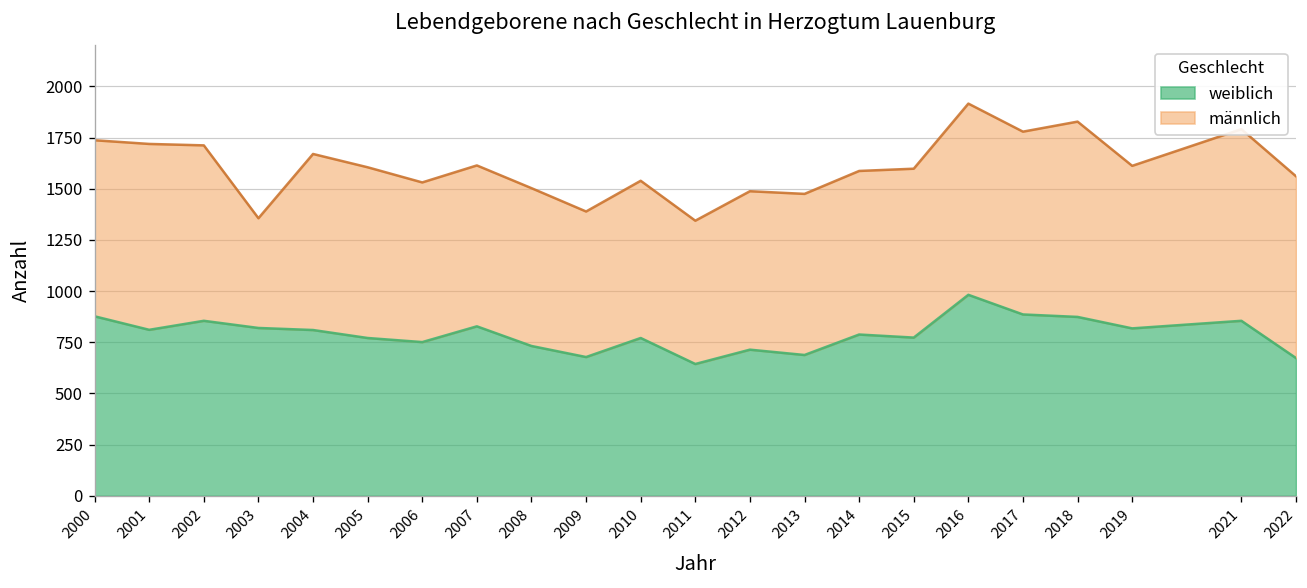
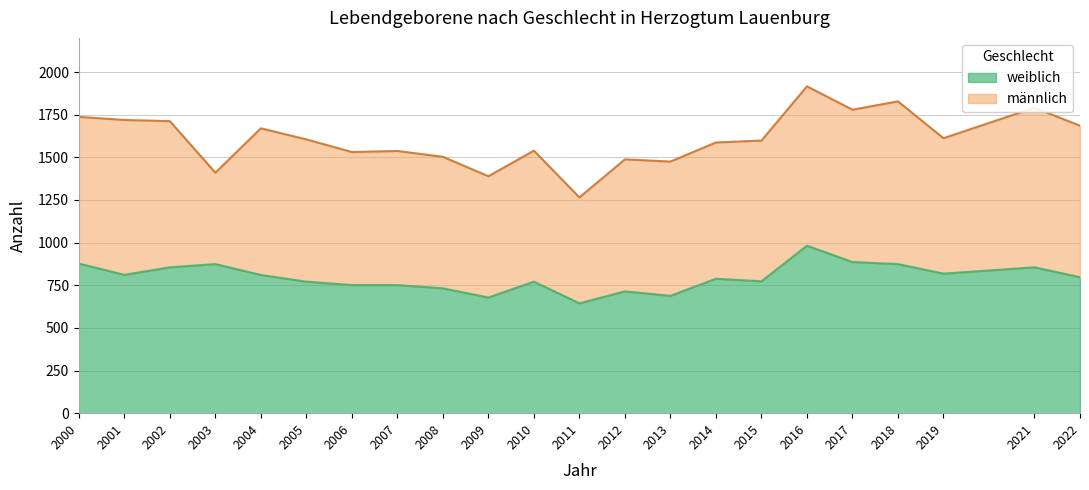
weiblich, 2003: 820 -> 870
weiblich, 2007: 830 -> 750
männlich, 2011: 700 -> 620
weiblich, 2022: 670 -> 800
